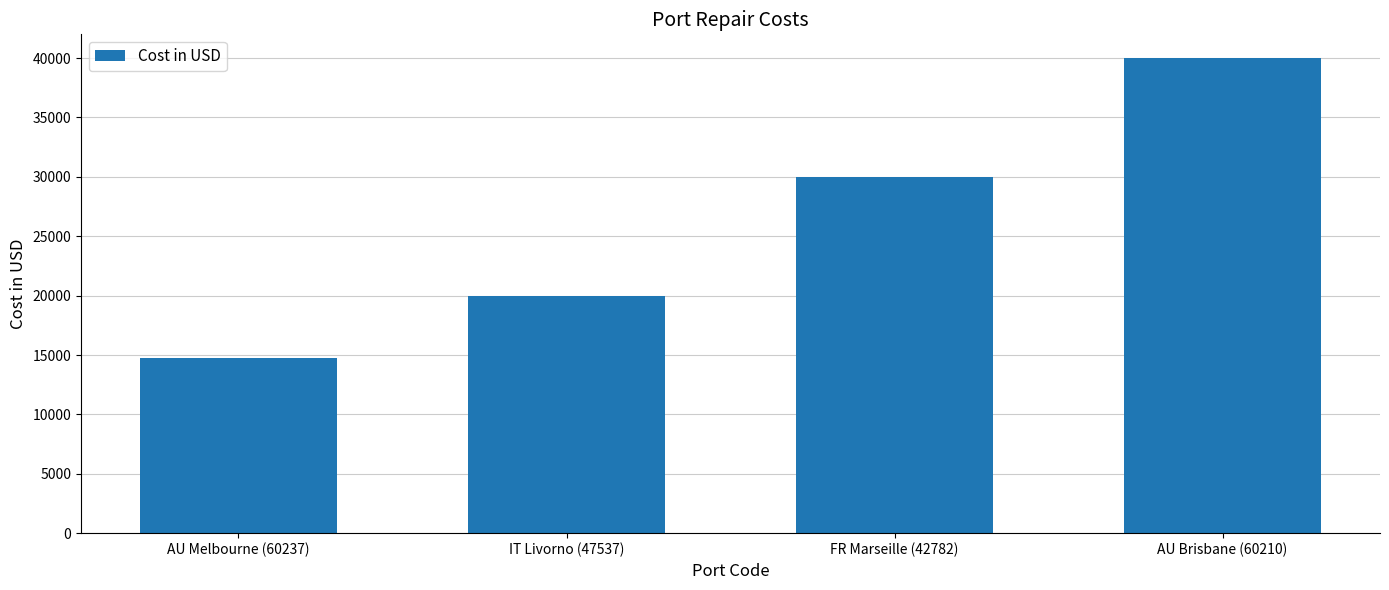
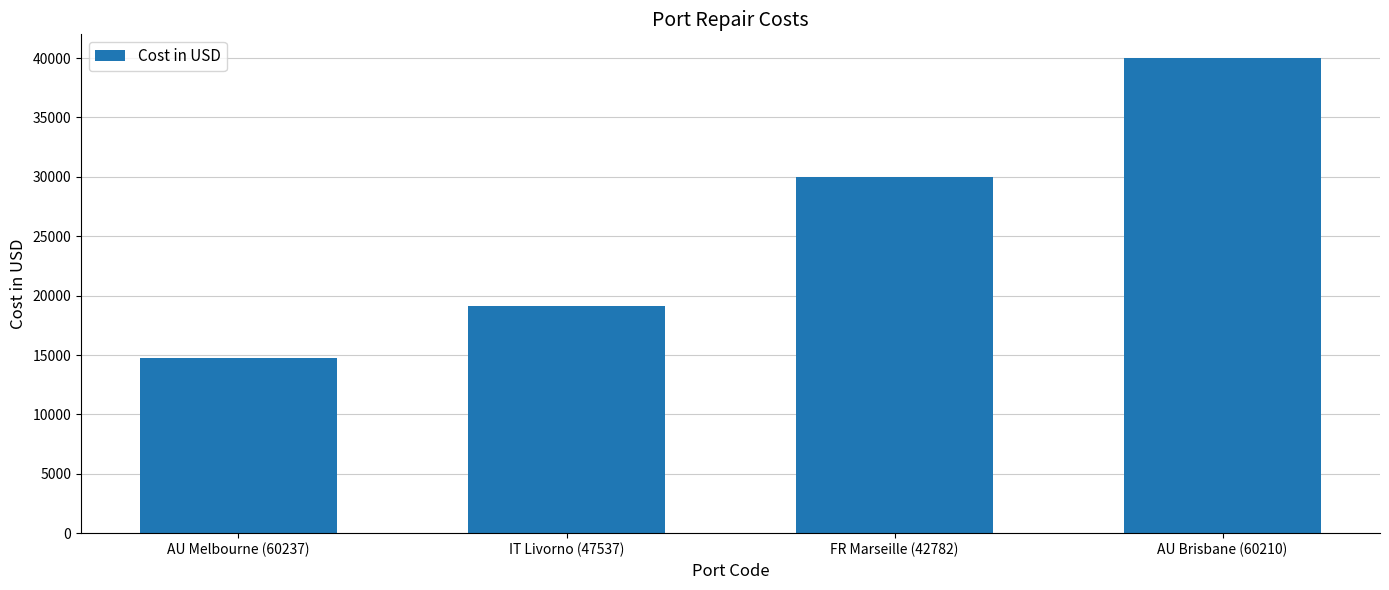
IT Livorno (47537): 20000 -> 19100
